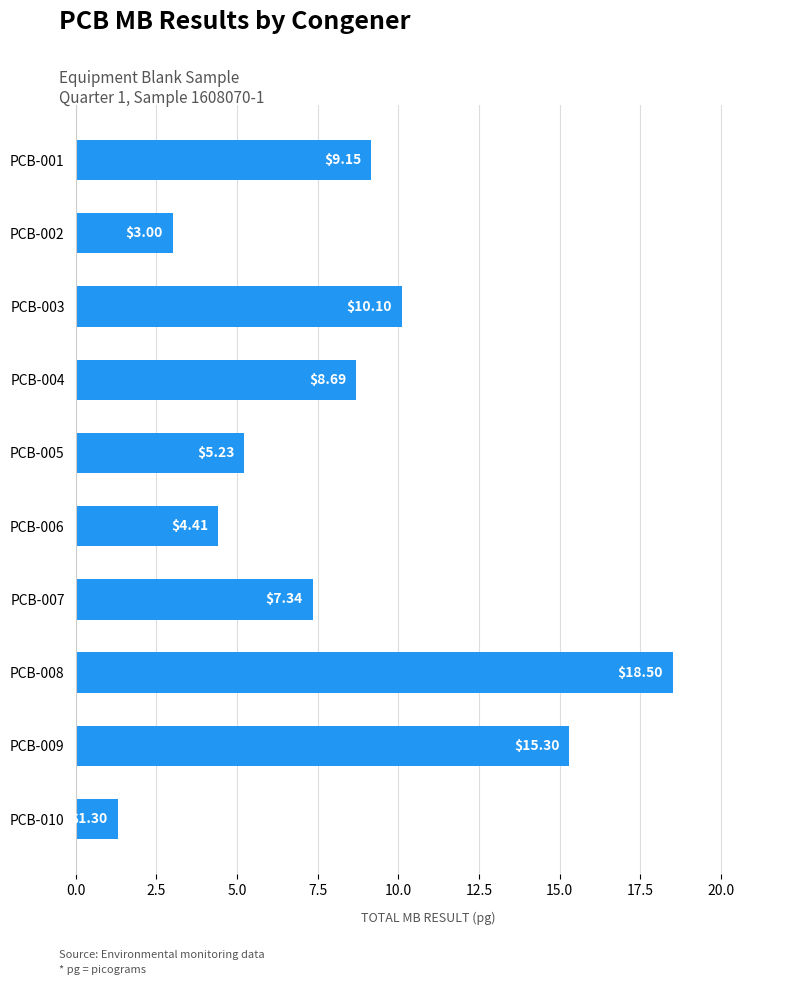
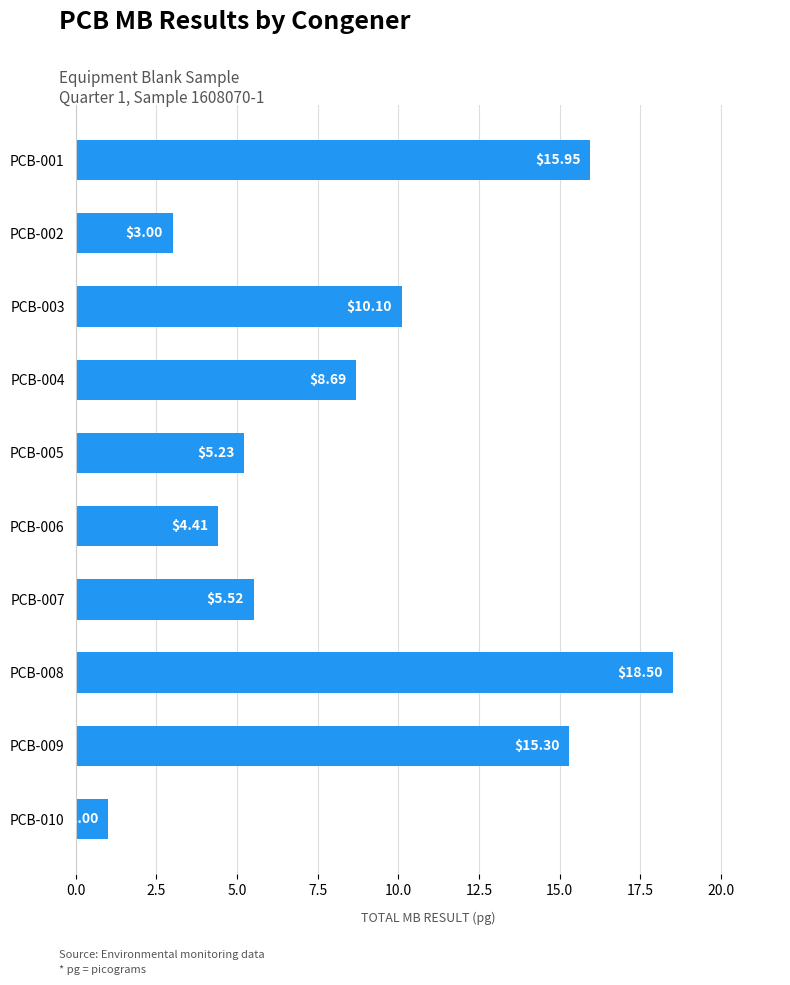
PCB-001: $9.15 -> $15.95
PCB-007: $7.34 -> $5.52
PCB-010: $1.30 -> $1.00
